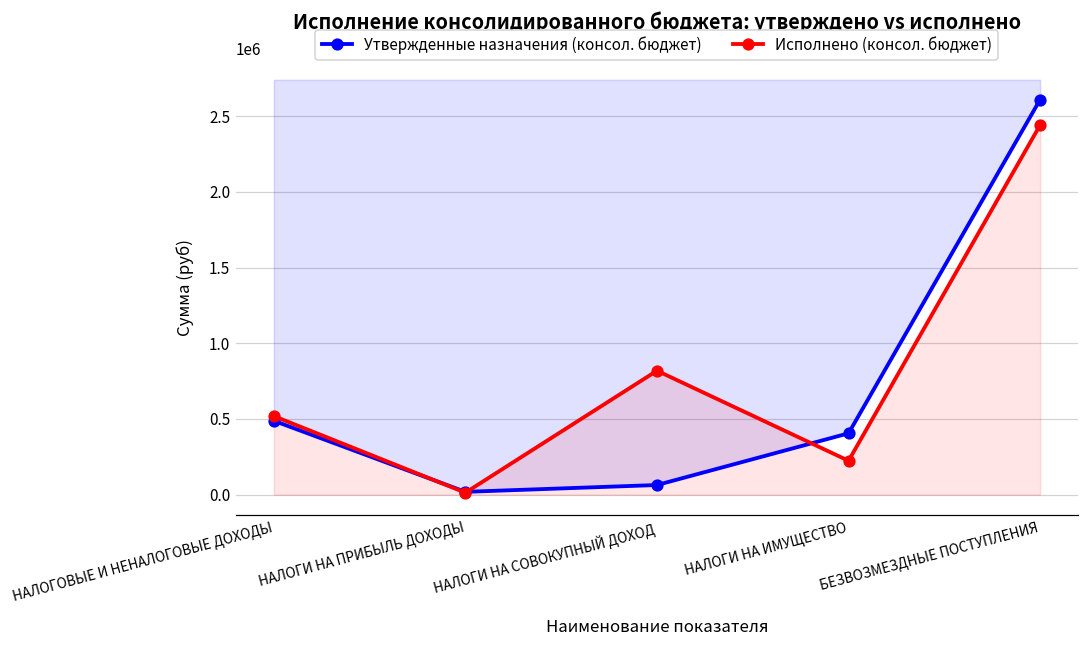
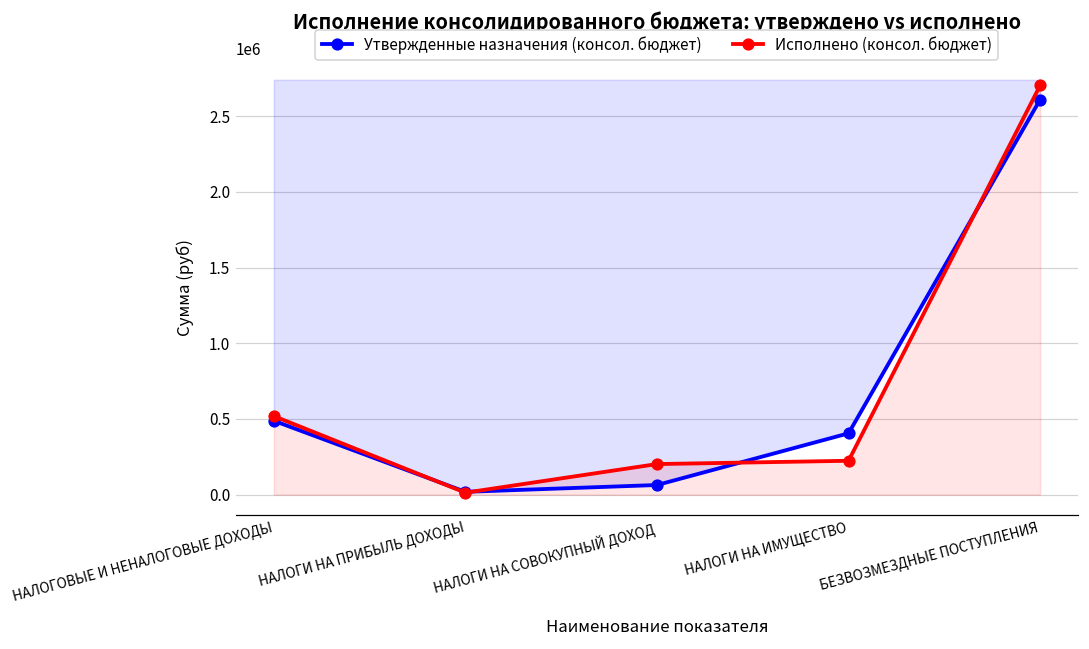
Исполнено (консол. бюджет), НАЛОГИ НА СОВОКУПНЫЙ ДОХОД: 820000 -> 200000
Исполнено (консол. бюджет), БЕЗВОЗМЕЗДНЫЕ ПОСТУПЛЕНИЯ: 2440000 -> 2700000
